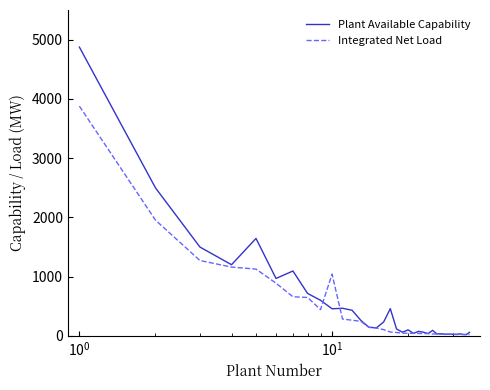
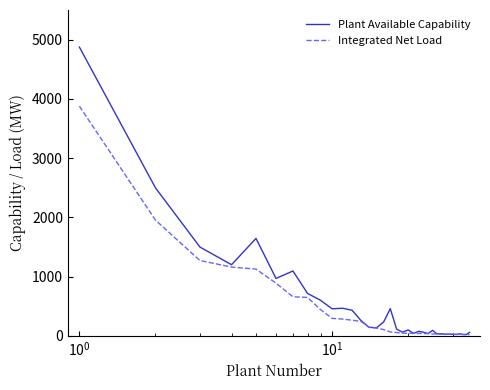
Integrated Net Load, 10^1: 1000 -> 300
